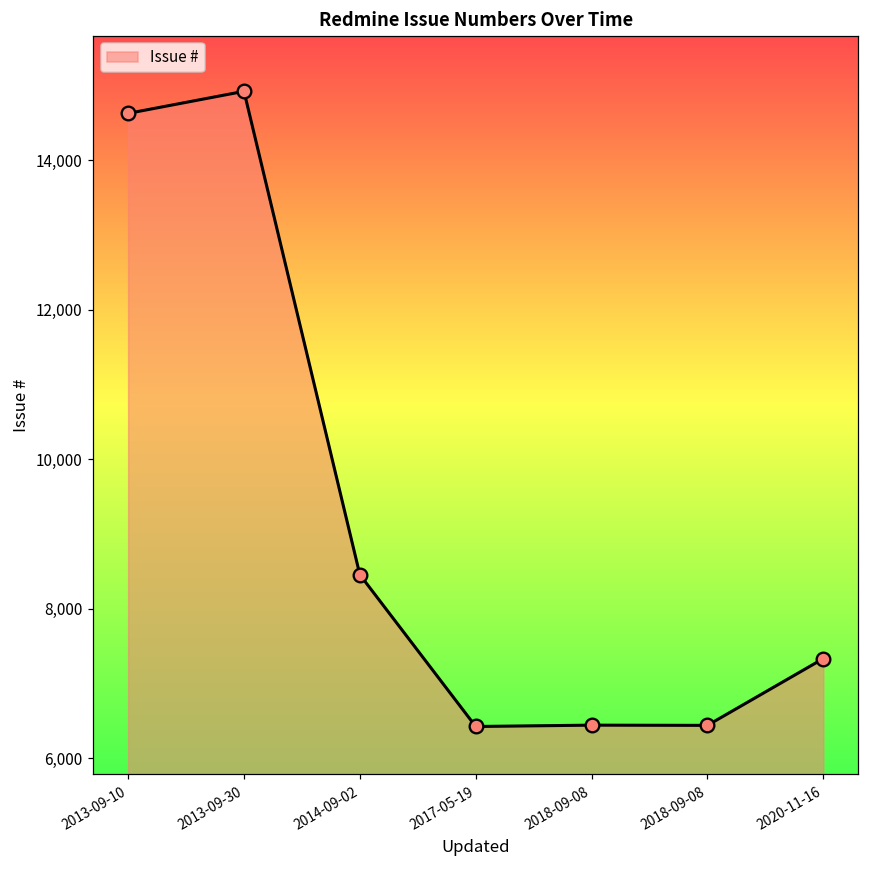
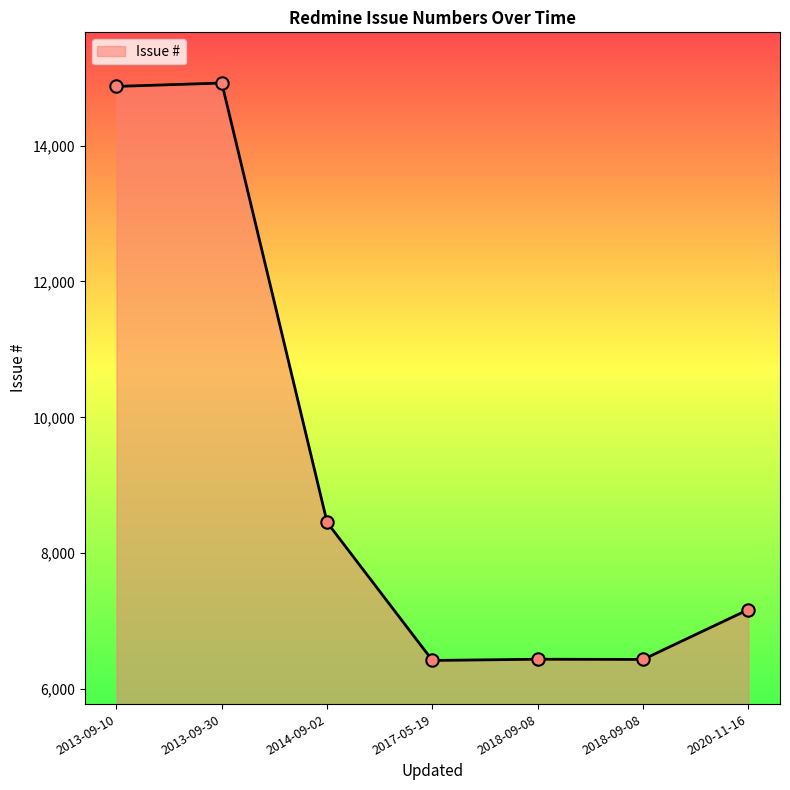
2013-09-10: 14,600 -> 14,900
2020-11-16: 7,300 -> 7,200
